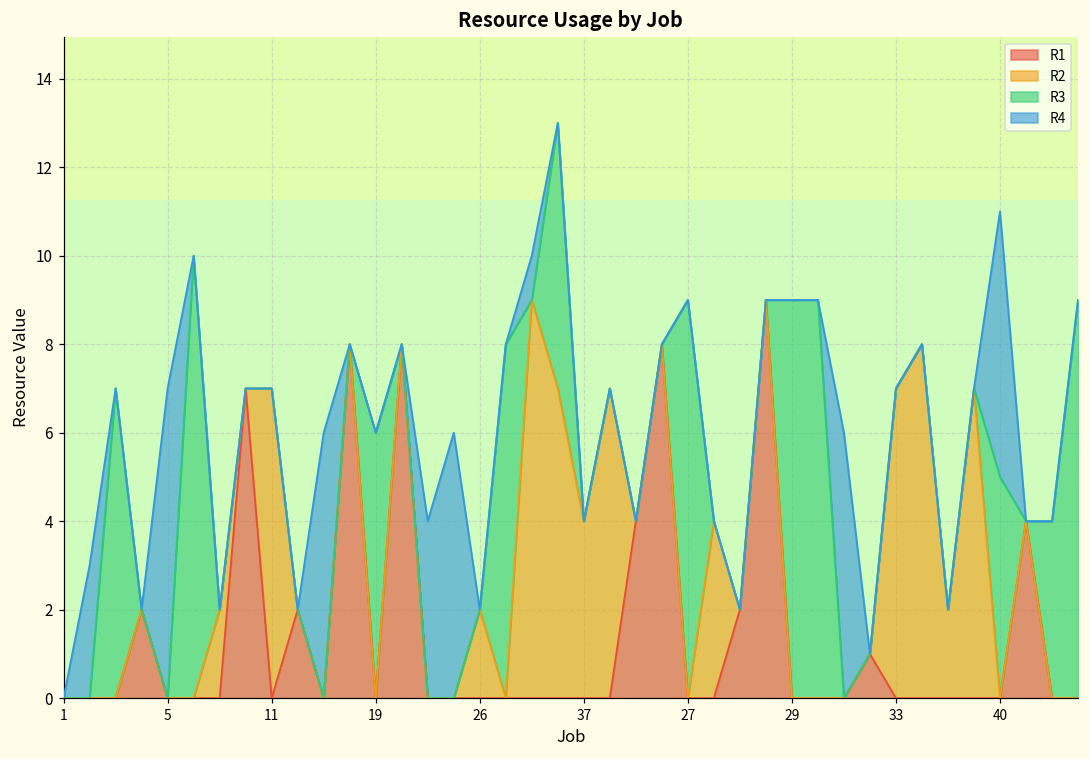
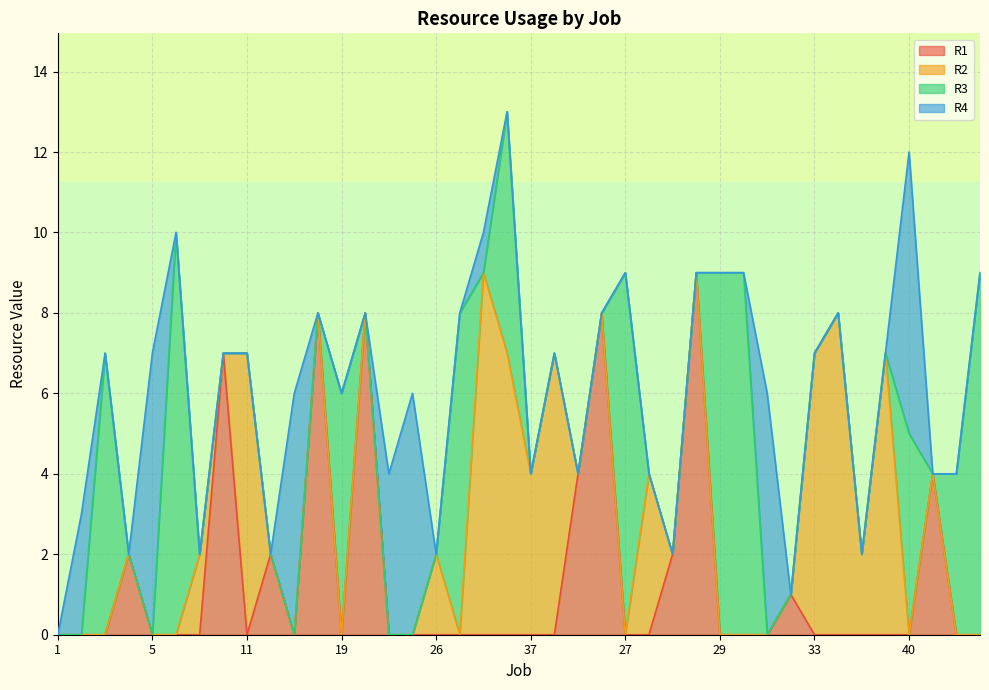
R4, 40: 6 -> 7
